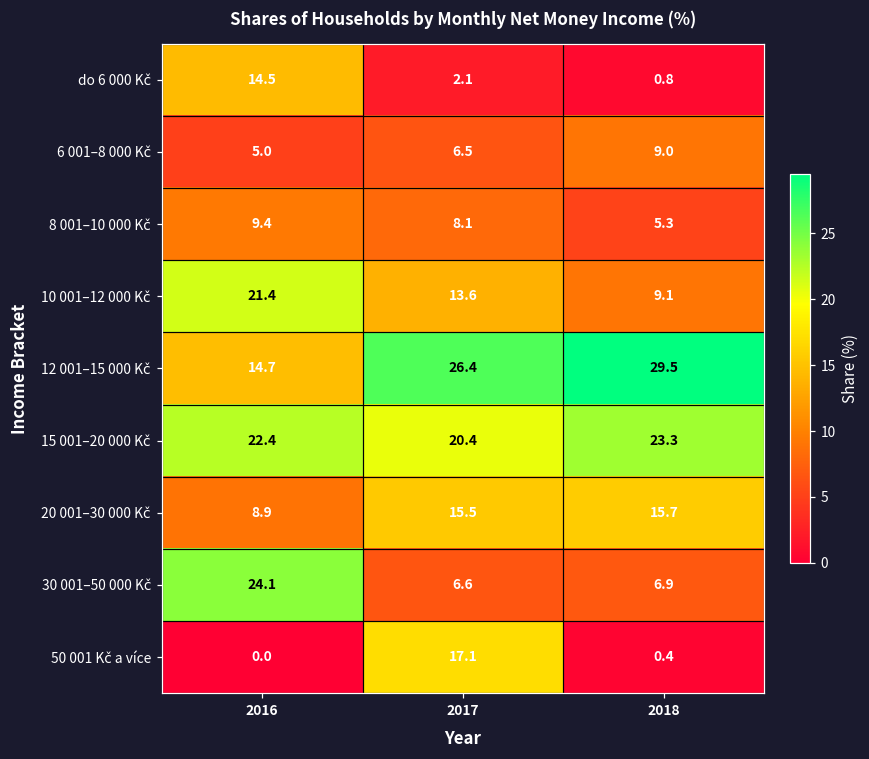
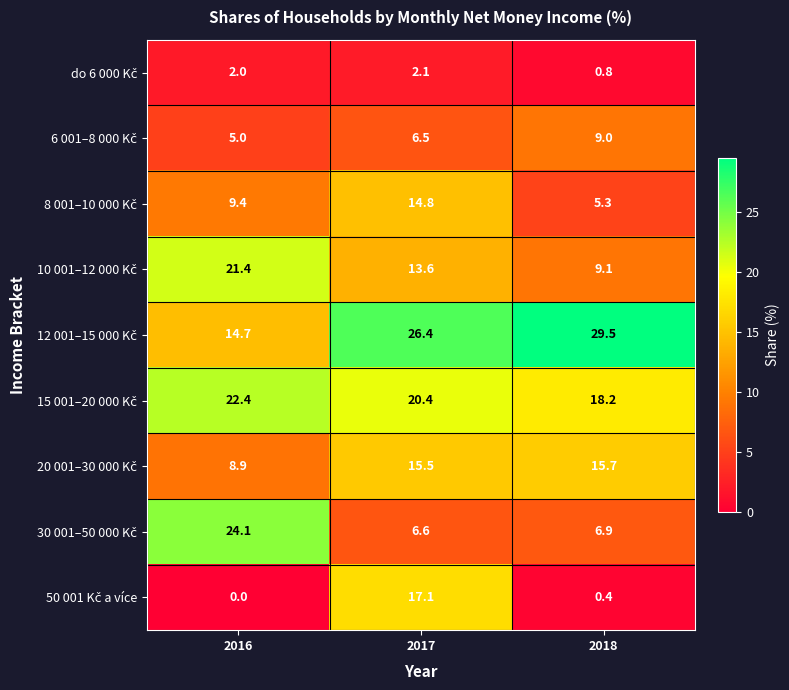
do 6 000 Kč, 2016: 14.5 -> 2.0
8 001–10 000 Kč, 2017: 8.1 -> 14.8
15 001–20 000 Kč, 2018: 23.3 -> 18.2
